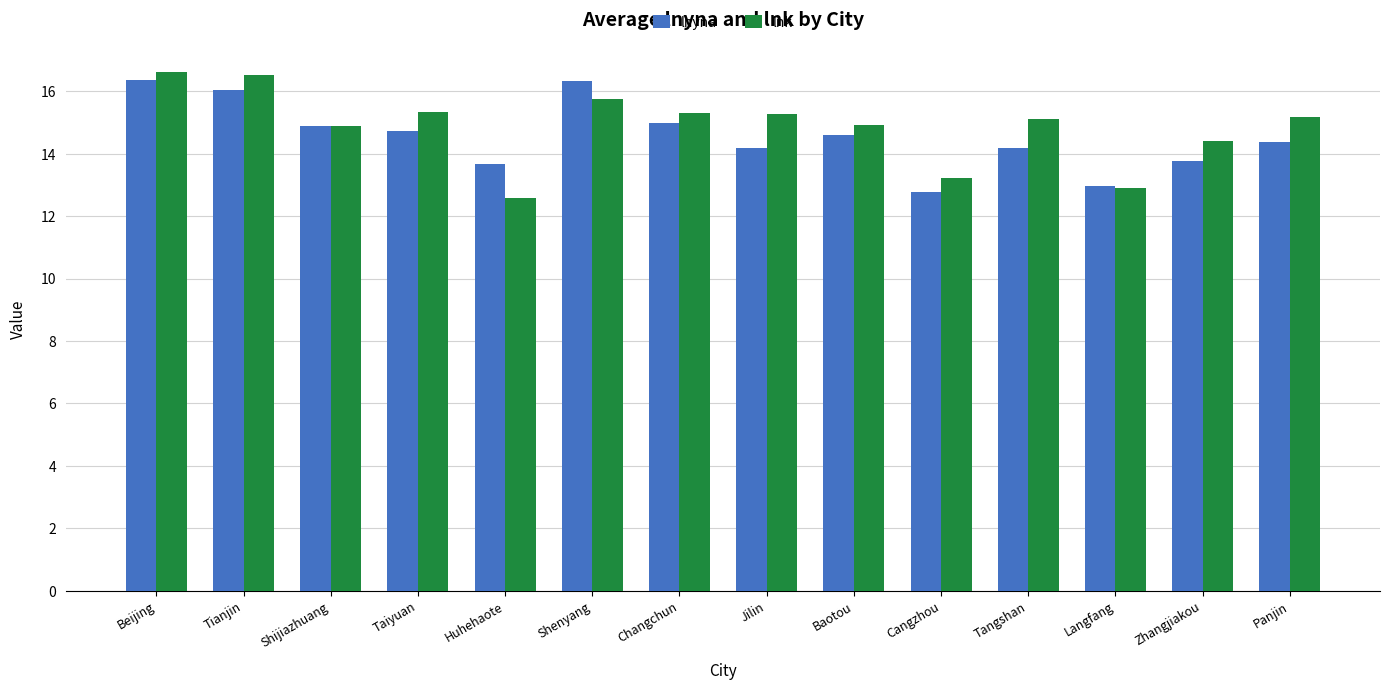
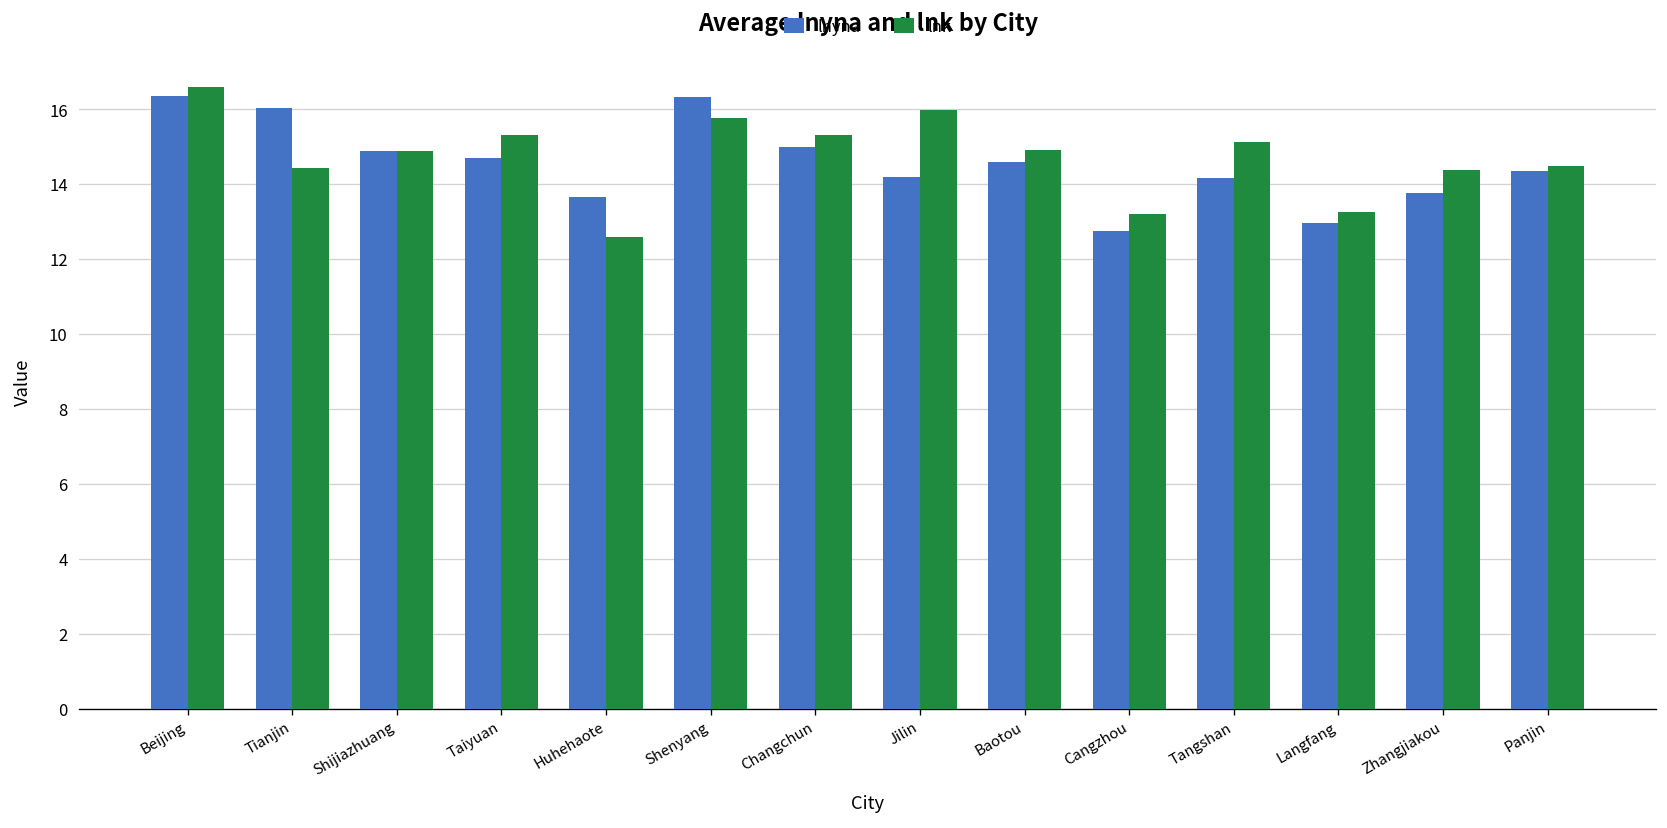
lnk, Tianjin: 16.5 -> 14.4
lnk, Jilin: 15.3 -> 16.0
lnk, Langfang: 12.9 -> 13.3
lnk, Panjin: 15.2 -> 14.5
